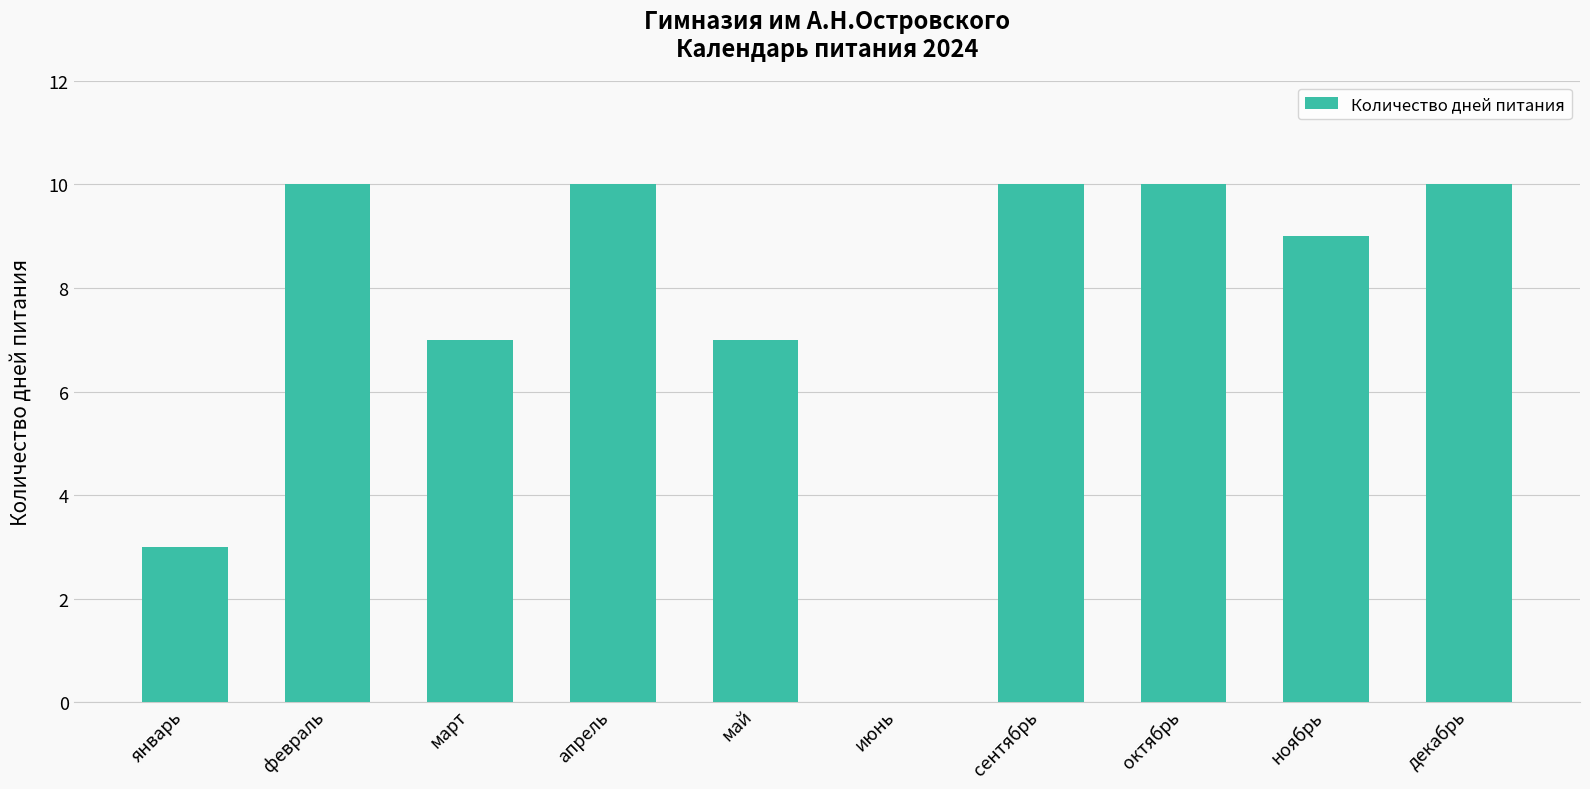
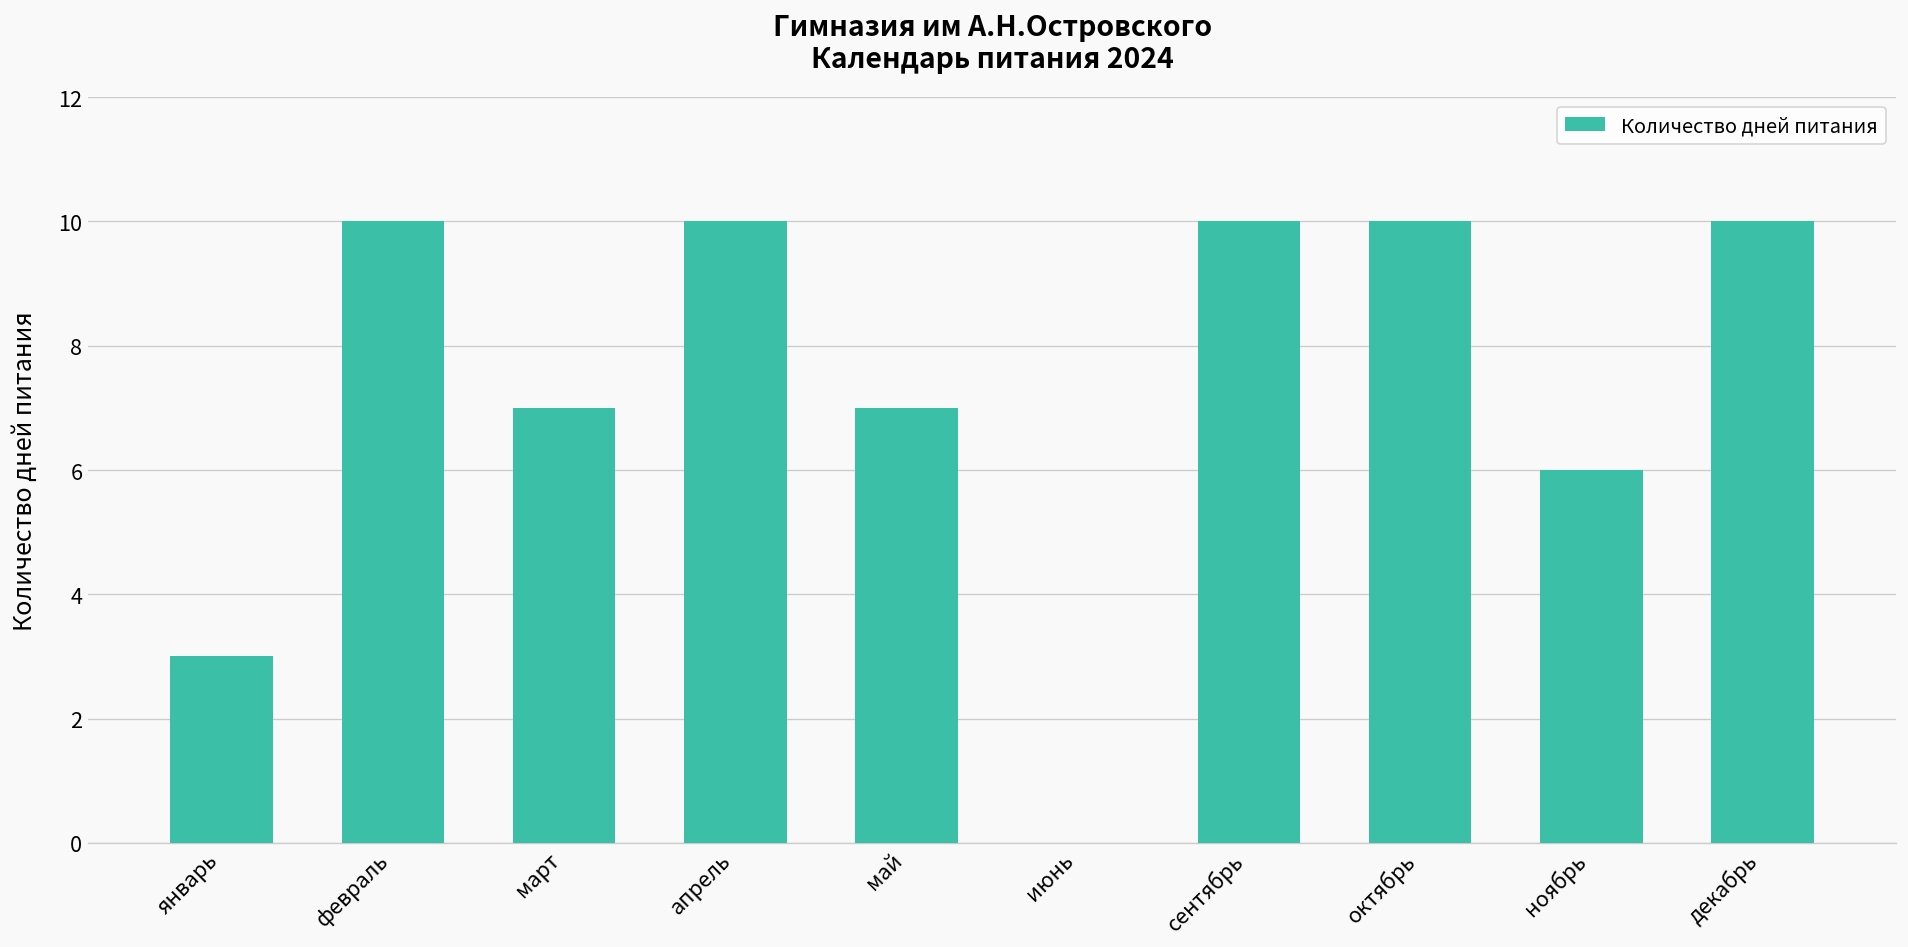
ноябрь: 9 -> 6
